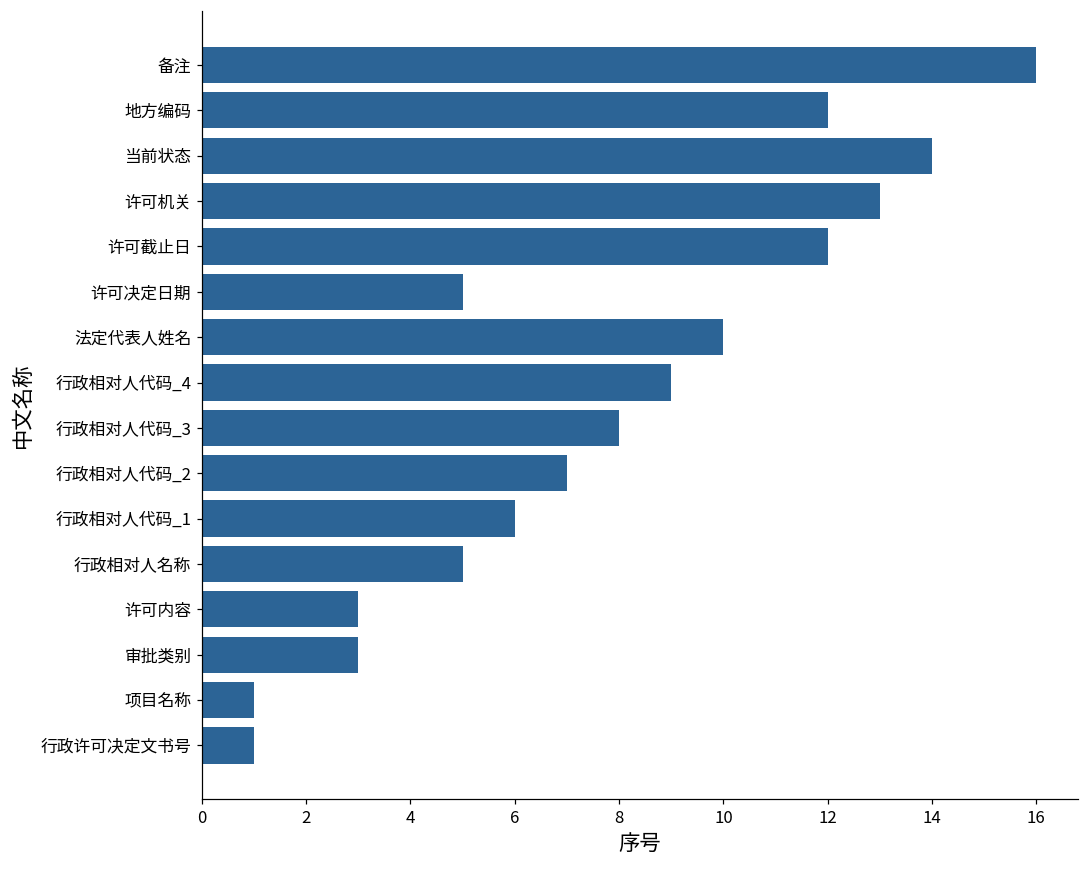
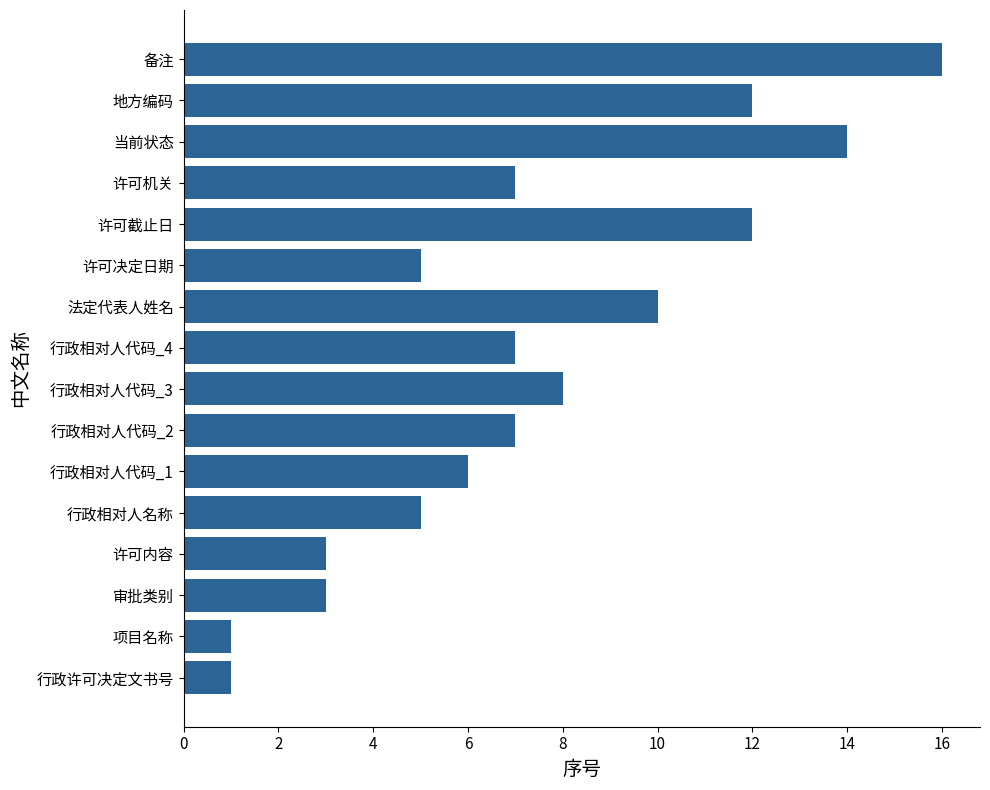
许可机关: 13 -> 7
行政相对人代码_4: 9 -> 7
